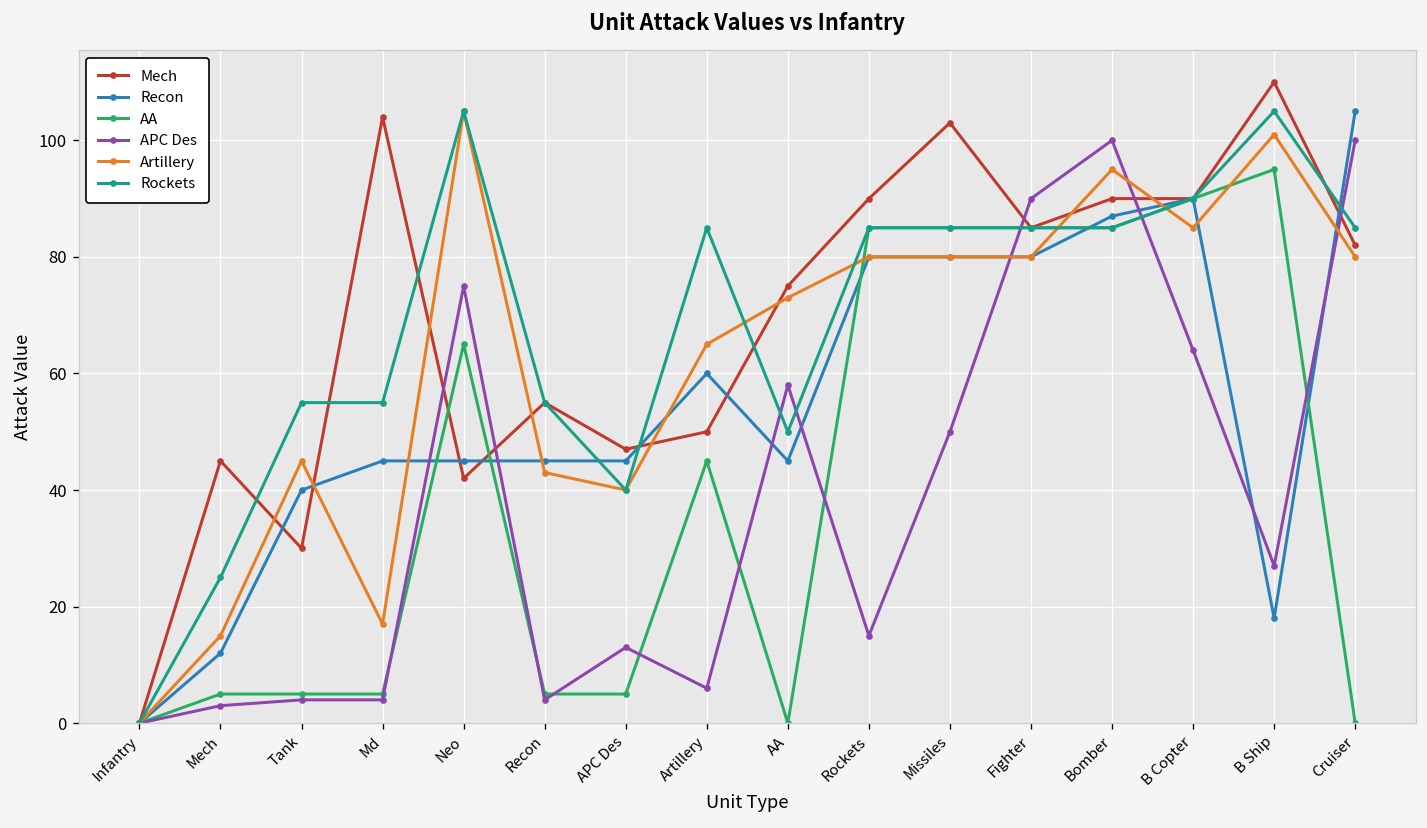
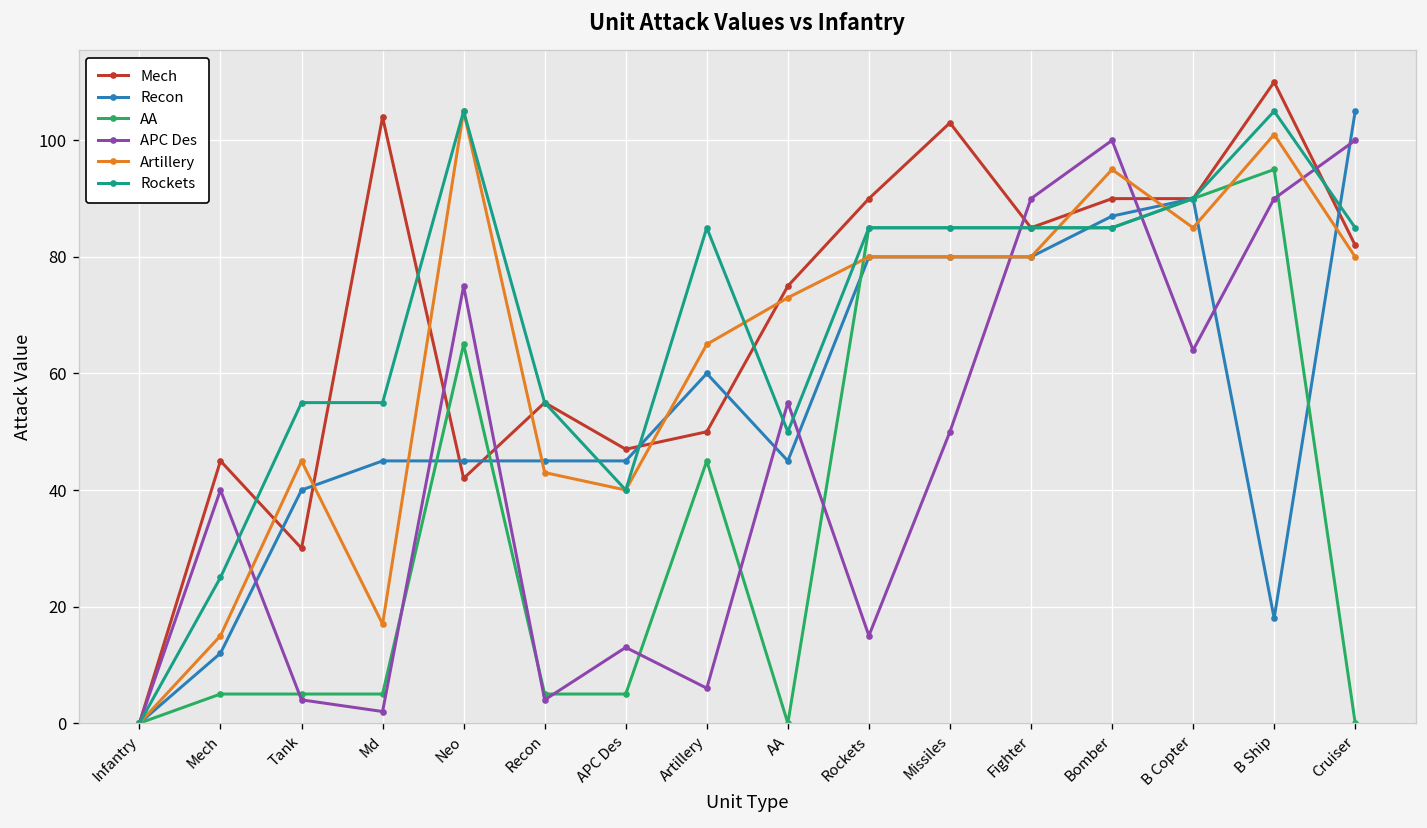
APC Des, Mech: 3 -> 40
APC Des, Md: 4 -> 2
APC Des, AA: 58 -> 55
APC Des, B Ship: 27 -> 90
